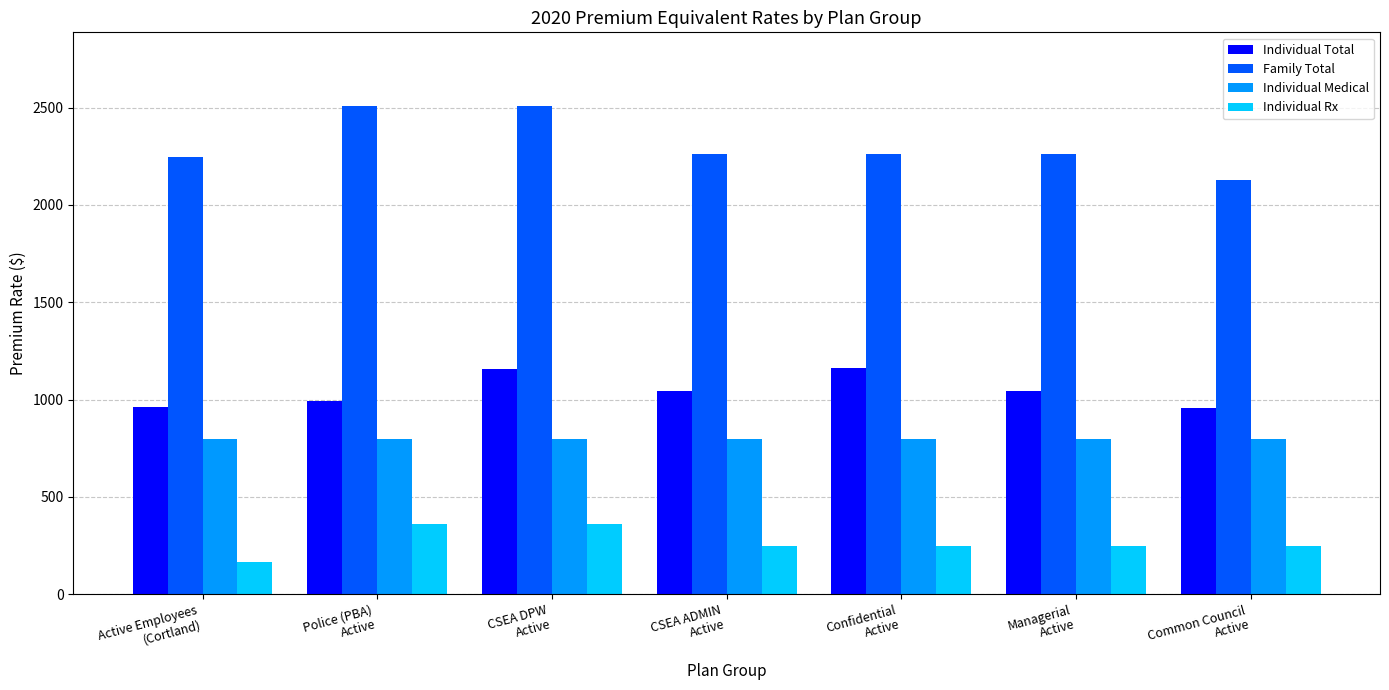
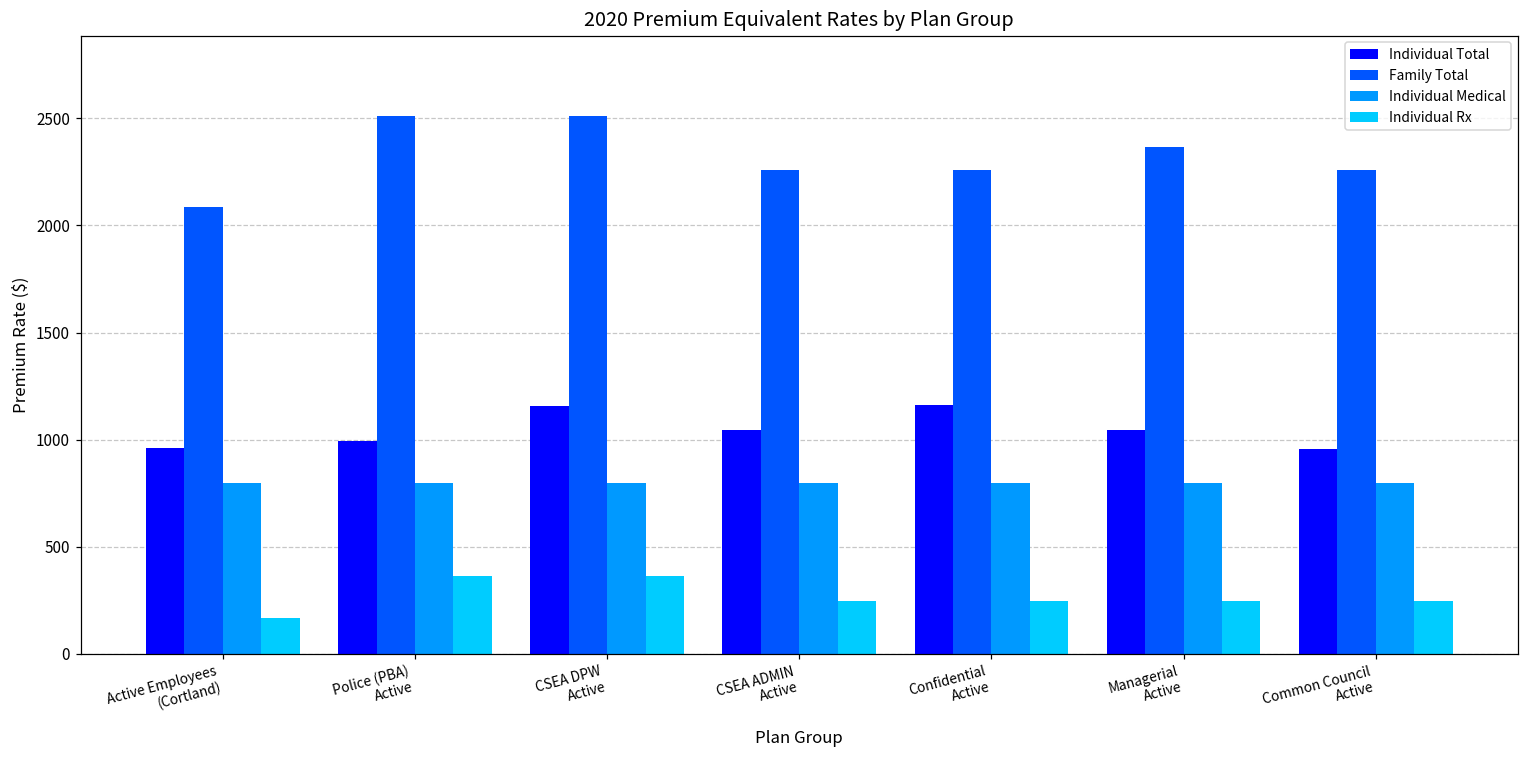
Family Total, Active Employees (Cortland): 2240 -> 2090
Family Total, Managerial Active: 2260 -> 2370
Family Total, Common Council Active: 2130 -> 2260
